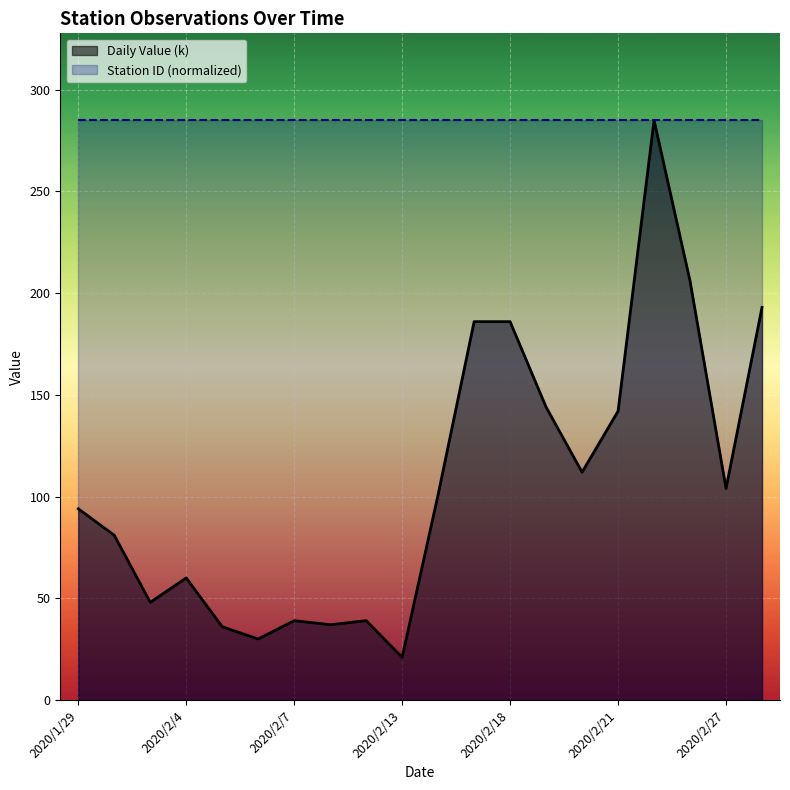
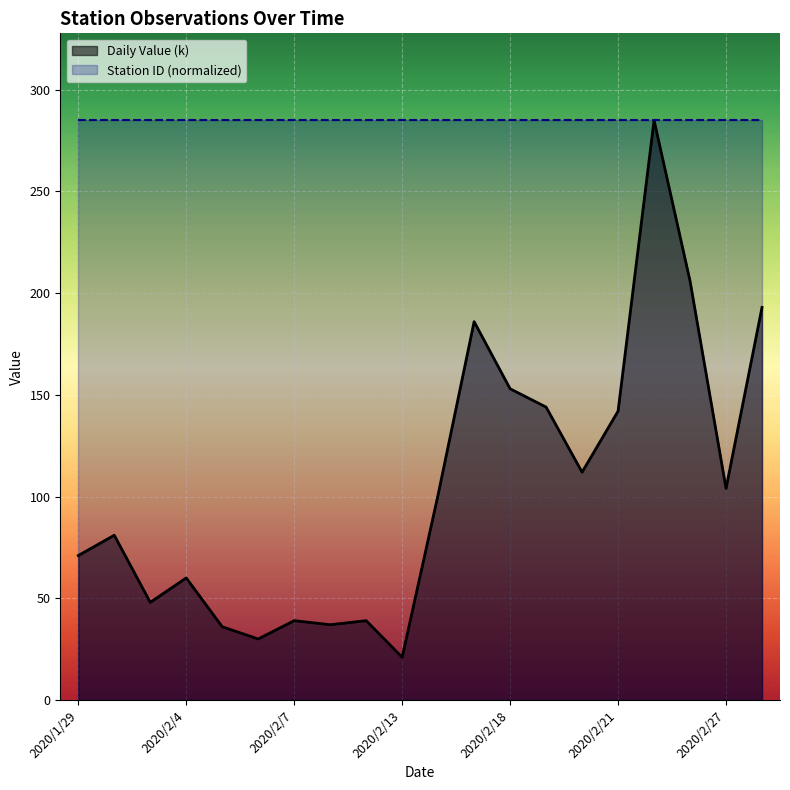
Daily Value (k), 2020/1/29: 94 -> 71
Daily Value (k), 2020/2/18: 186 -> 153
